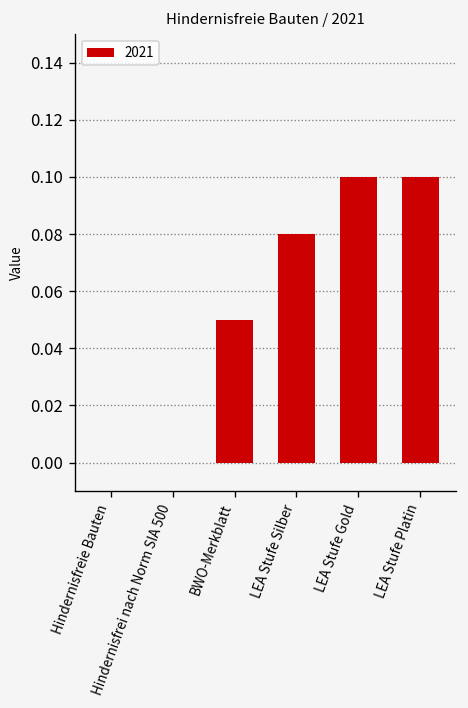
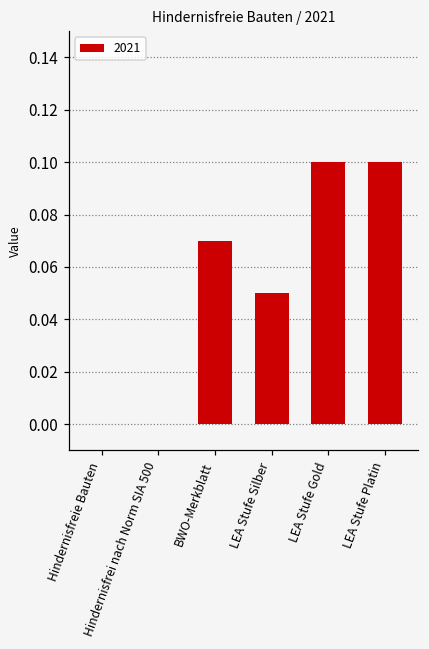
BWO-Merkblatt: 0.05 -> 0.07
LEA Stufe Silber: 0.08 -> 0.05
